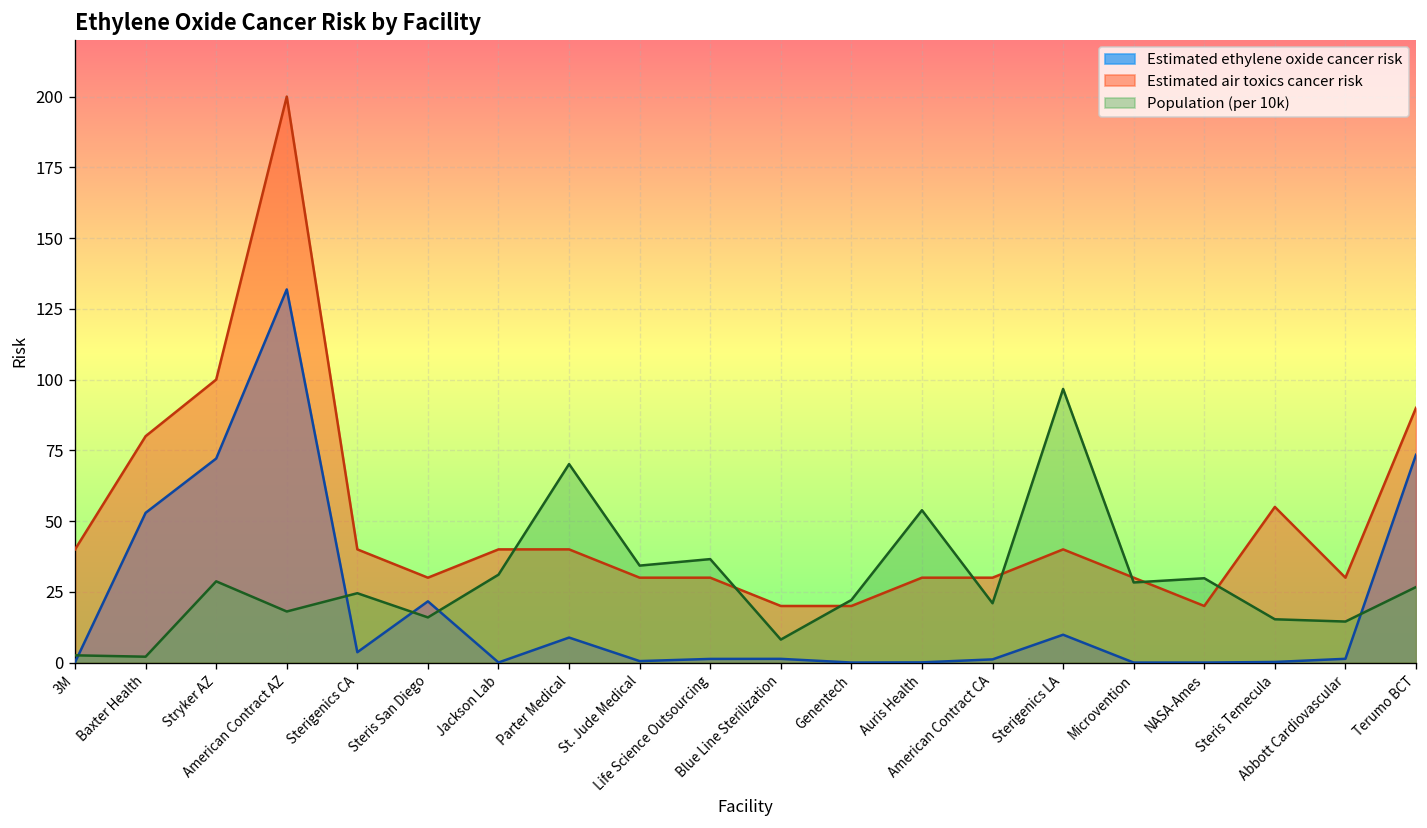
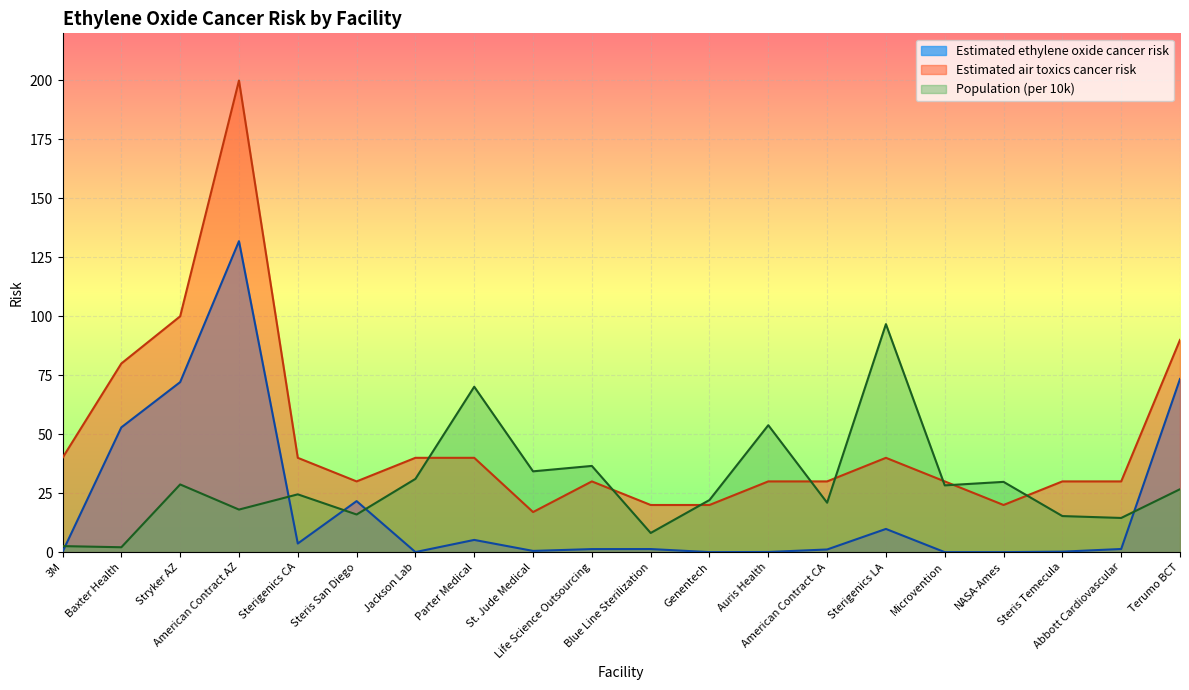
Estimated ethylene oxide cancer risk, Parter Medical: 9 -> 5
Estimated air toxics cancer risk, St. Jude Medical: 30 -> 17
Estimated air toxics cancer risk, Steris Temecula: 55 -> 30
